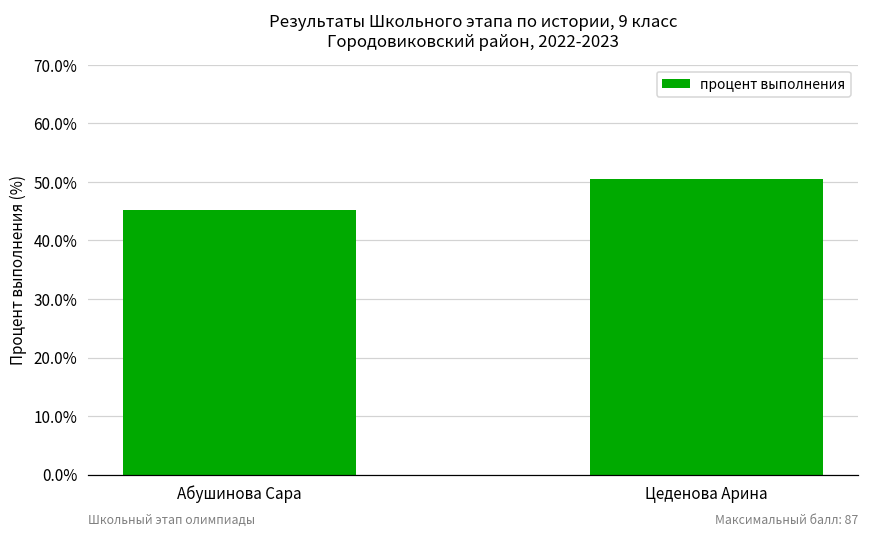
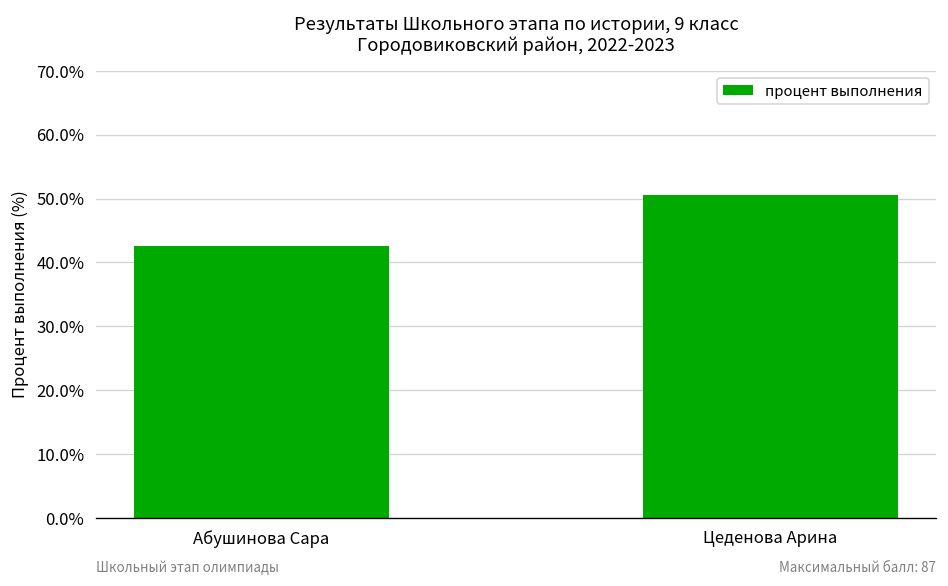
Абушинова Сара: 45% -> 43%
